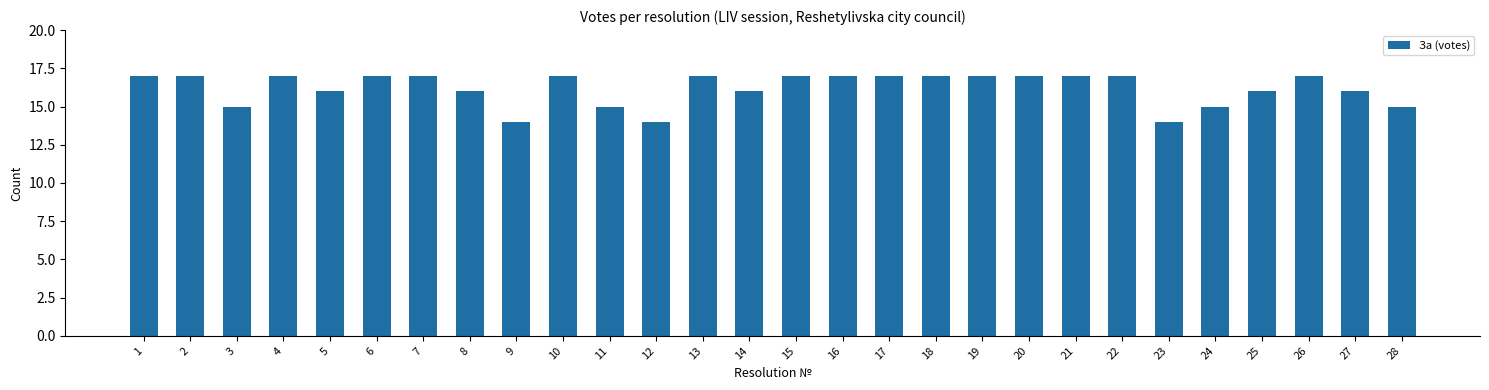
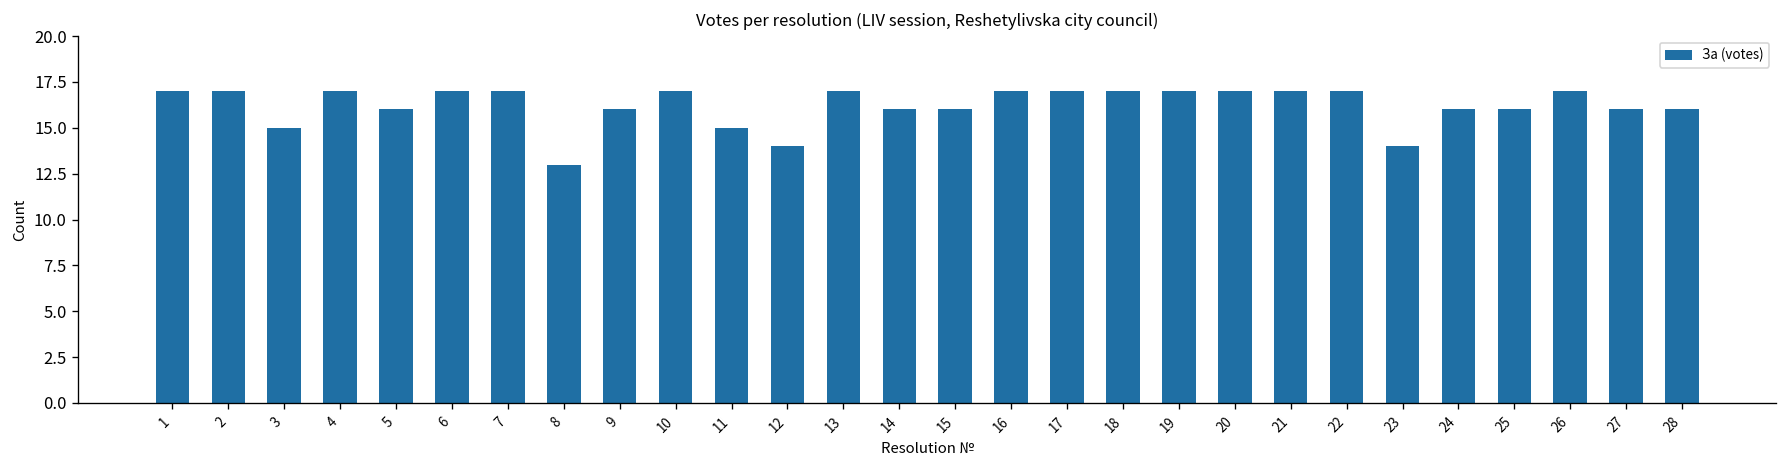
8: 16 -> 13
9: 14 -> 16
15: 17 -> 16
24: 15 -> 16
28: 15 -> 16
